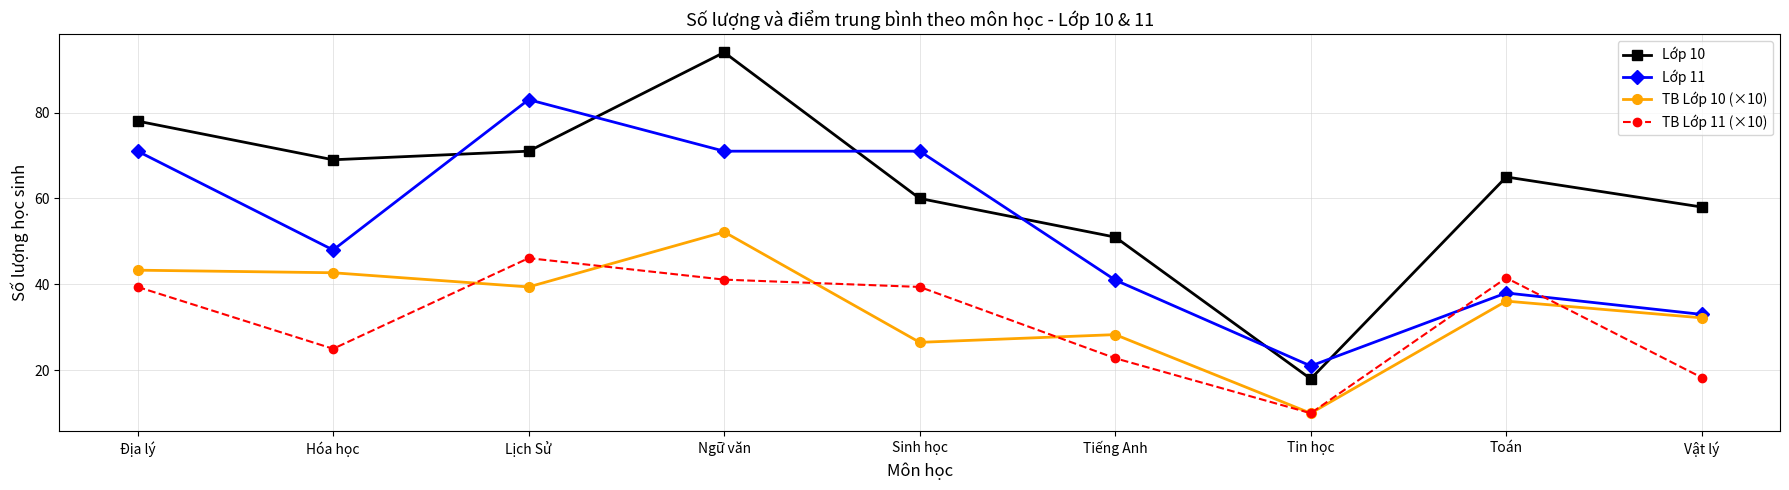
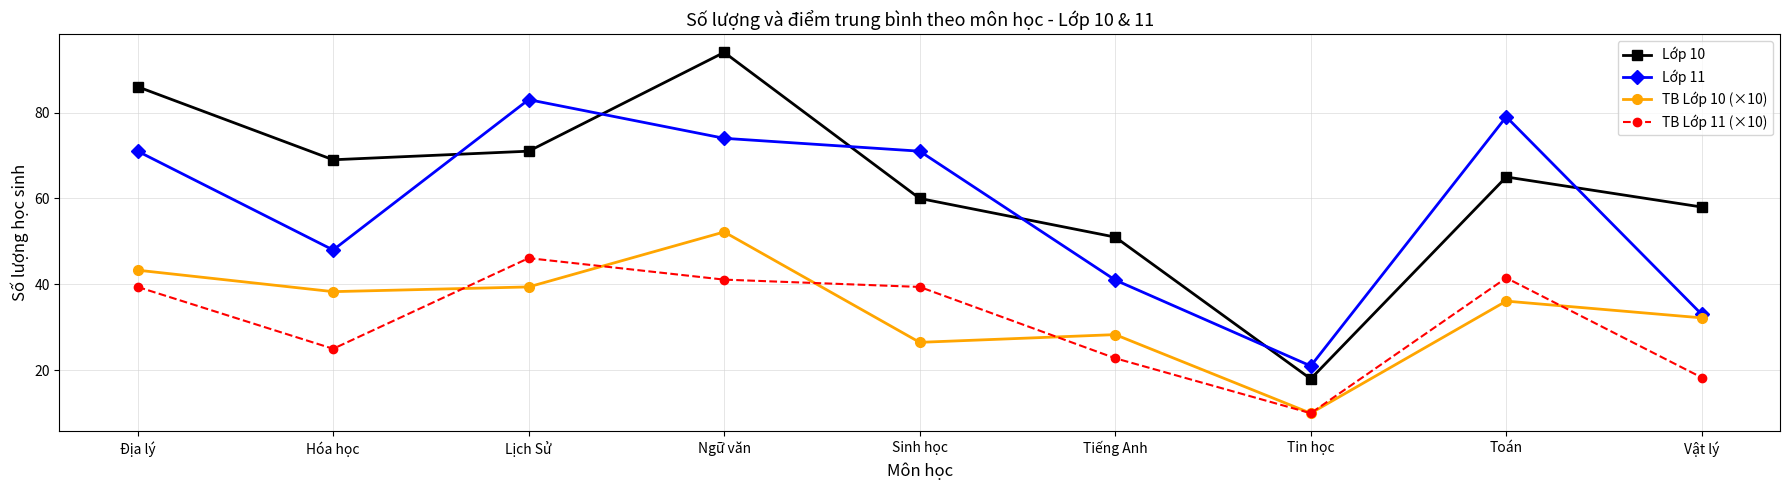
Lớp 10, Địa lý: 78 -> 86
TB Lớp 10 (×10), Hóa học: 43 -> 38
Lớp 11, Ngữ văn: 71 -> 74
Lớp 11, Toán: 38 -> 79
